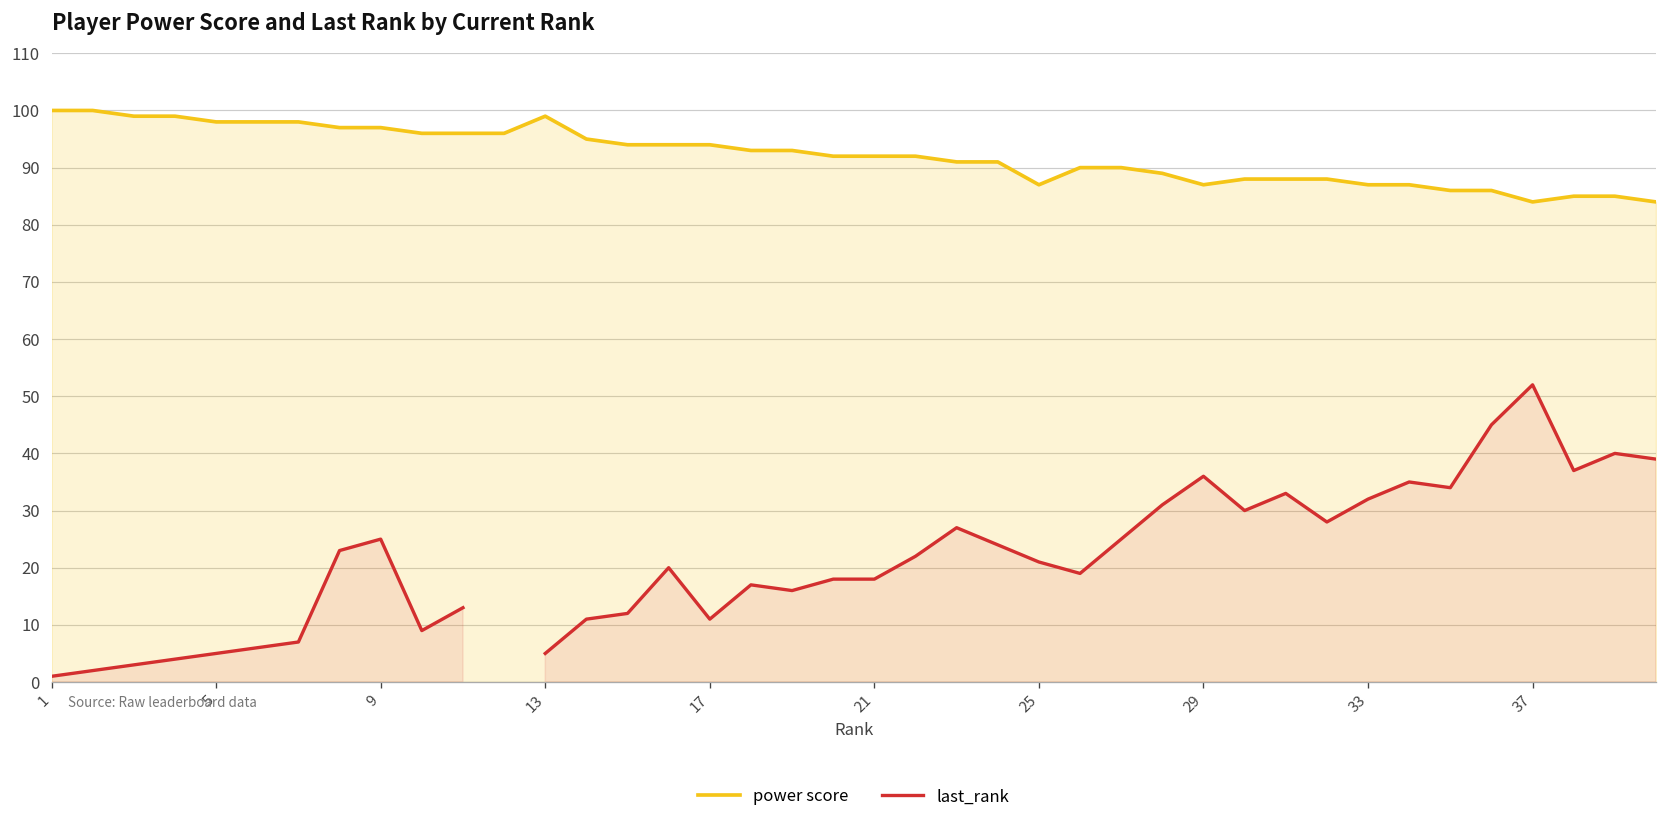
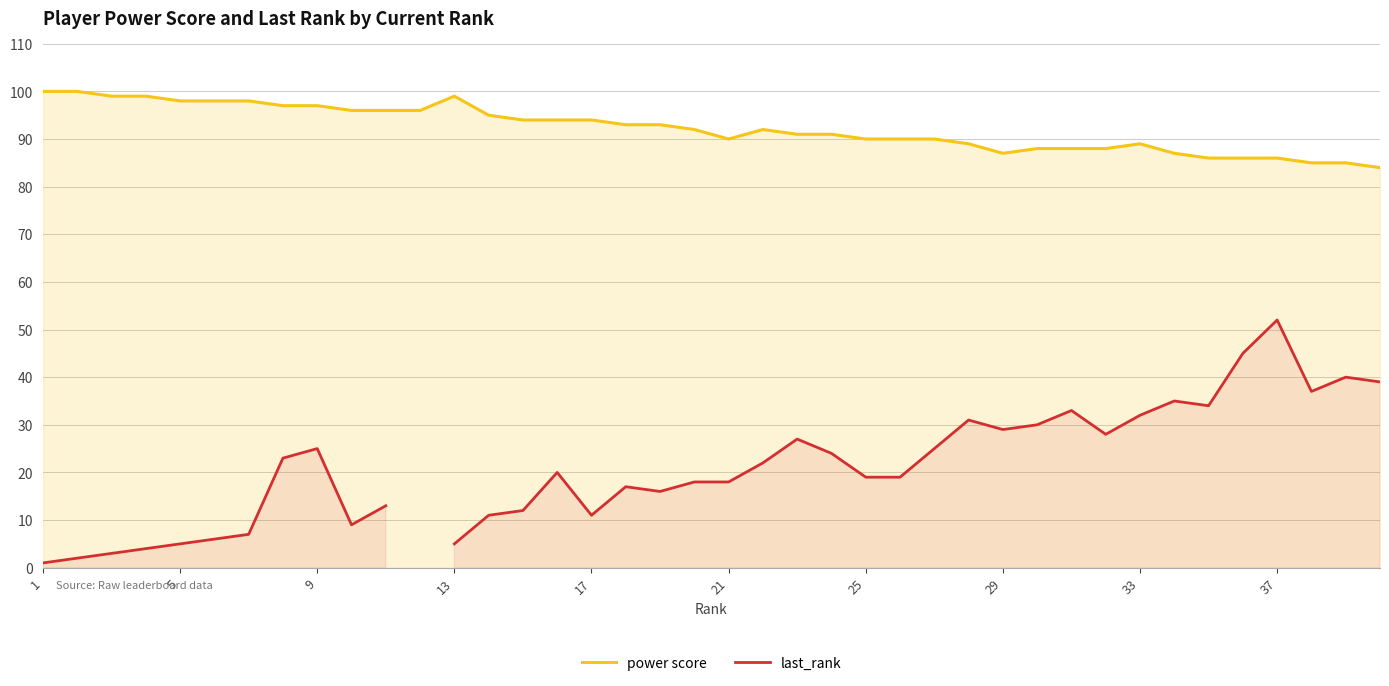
power score, 21: 92 -> 90
power score, 25: 87 -> 90
last_rank, 25: 21 -> 19
last_rank, 29: 36 -> 29
power score, 33: 87 -> 89
power score, 37: 84 -> 86
